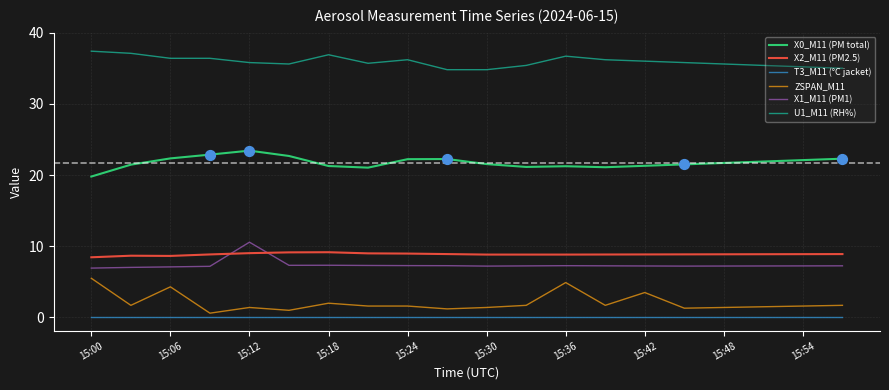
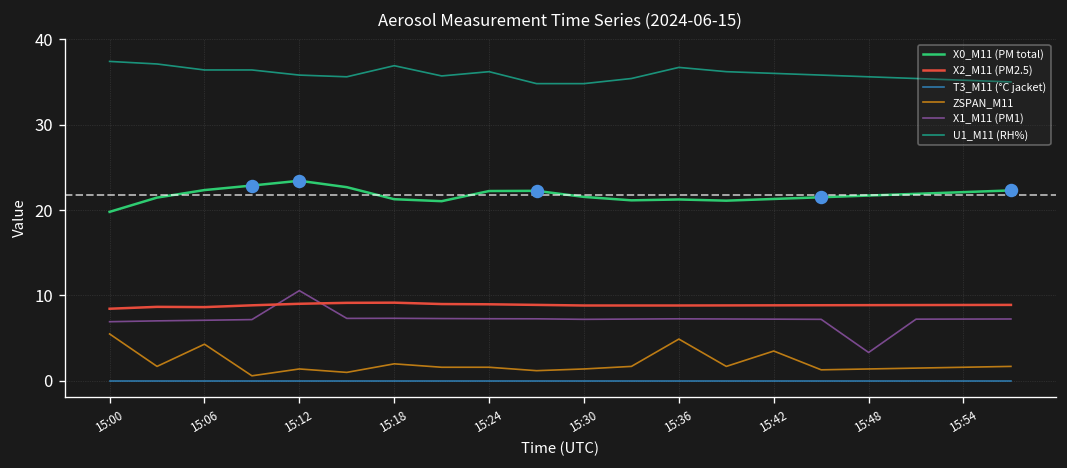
X1_M11 (PM1), 15:48: 7 -> 3
